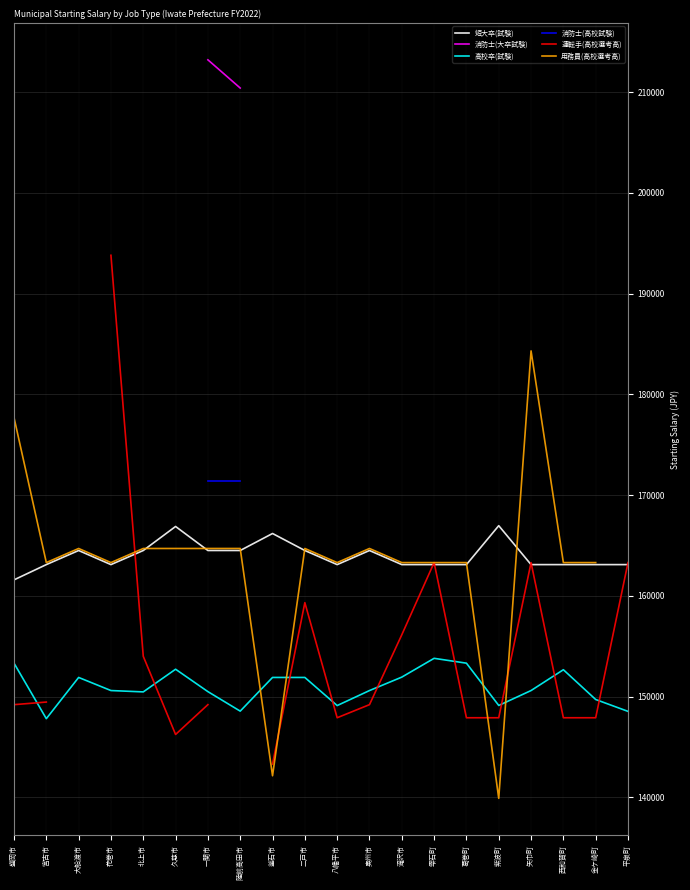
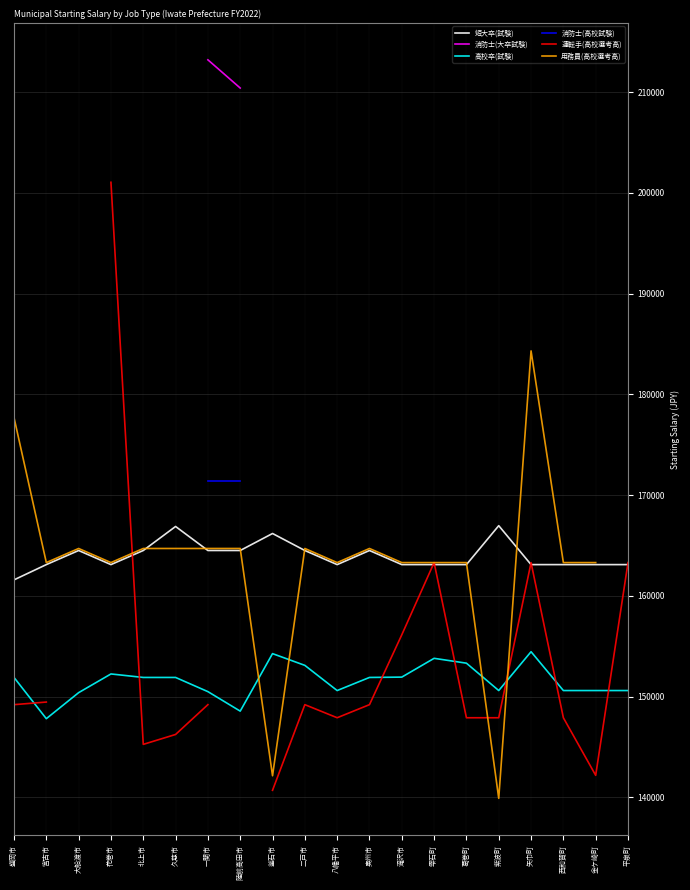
高校卒(試験), 盛岡市: 153300 -> 151900
高校卒(試験), 大船渡市: 151900 -> 150400
高校卒(試験), 花巻市: 150600 -> 152200
運転手(高校選考高), 花巻市: 193800 -> 201000
高校卒(試験), 北上市: 150500 -> 151900
運転手(高校選考高), 北上市: 154000 -> 145300
高校卒(試験), 久慈市: 152700 -> 151900
高校卒(試験), 釜石市: 151900 -> 154300
運転手(高校選考高), 釜石市: 143300 -> 140700
高校卒(試験), 二戸市: 151900 -> 153100
運転手(高校選考高), 二戸市: 159300 -> 149200
高校卒(試験), 八幡平市: 149100 -> 150600
高校卒(試験), 奥州市: 150600 -> 151900
高校卒(試験), 紫波町: 149100 -> 150600
高校卒(試験), 矢巾町: 150600 -> 154500
高校卒(試験), 西和賀町: 152700 -> 150600
高校卒(試験), 金ケ崎町: 149700 -> 150600
運転手(高校選考高), 金ケ崎町: 147900 -> 142200
高校卒(試験), 平泉町: 148500 -> 150600
